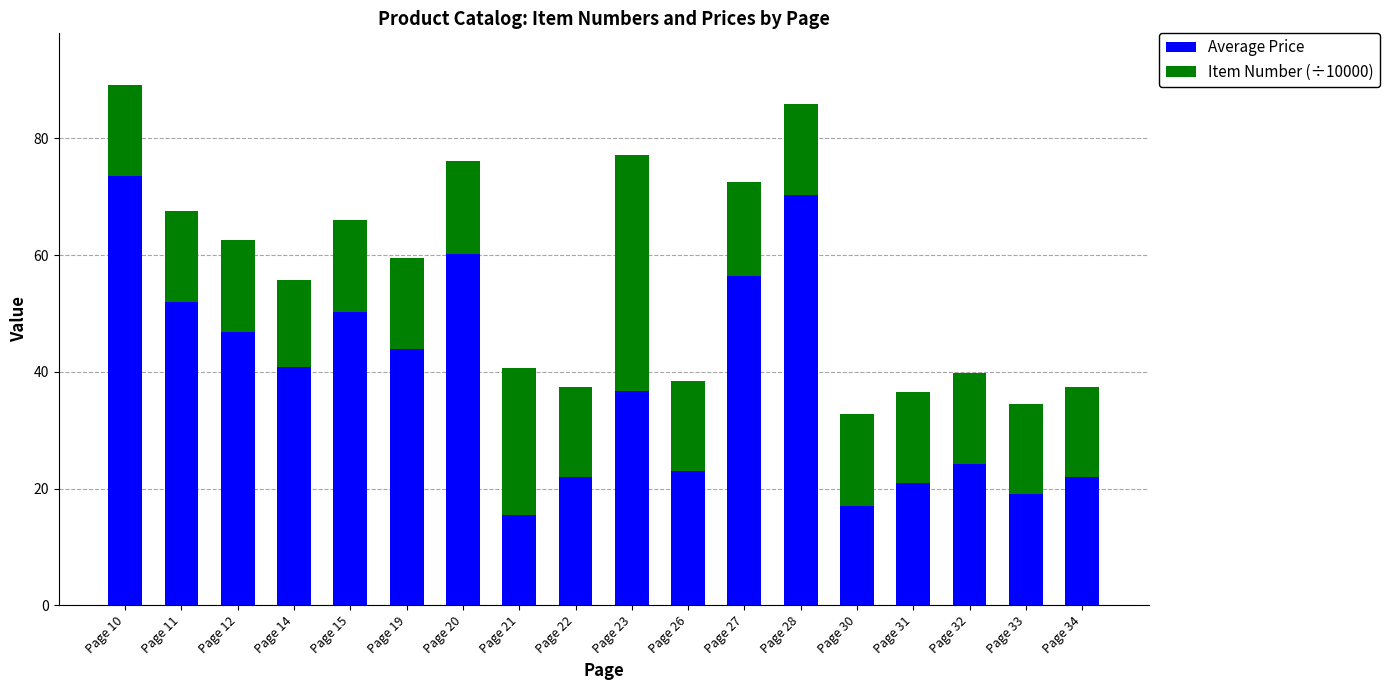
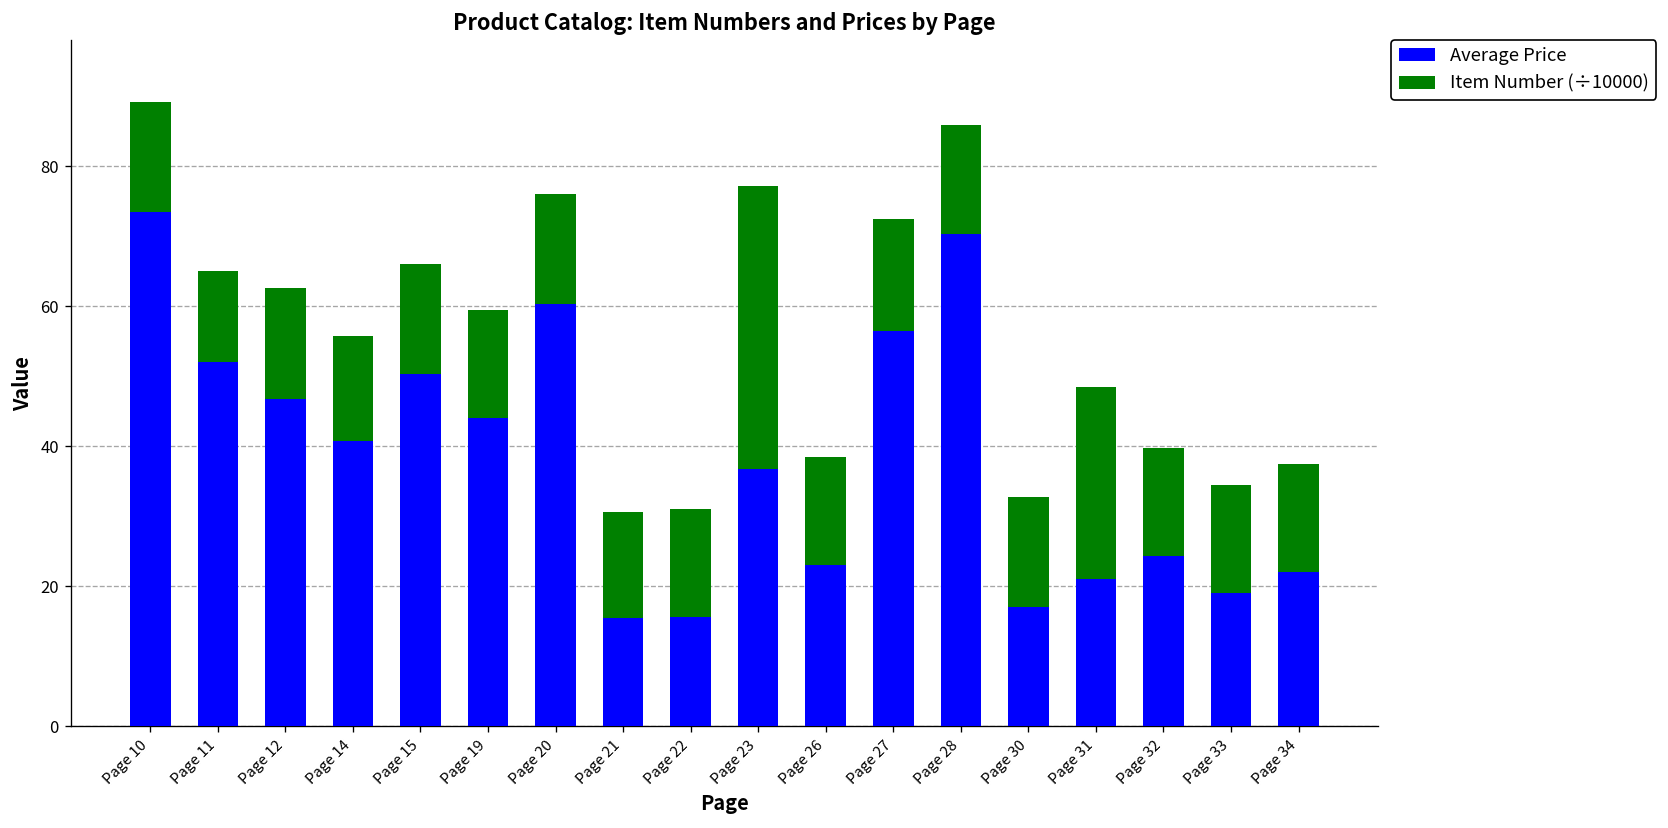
Item Number (÷10000), Page 11: 16 -> 13
Item Number (÷10000), Page 21: 25 -> 15
Average Price, Page 22: 22 -> 16
Item Number (÷10000), Page 31: 16 -> 28
